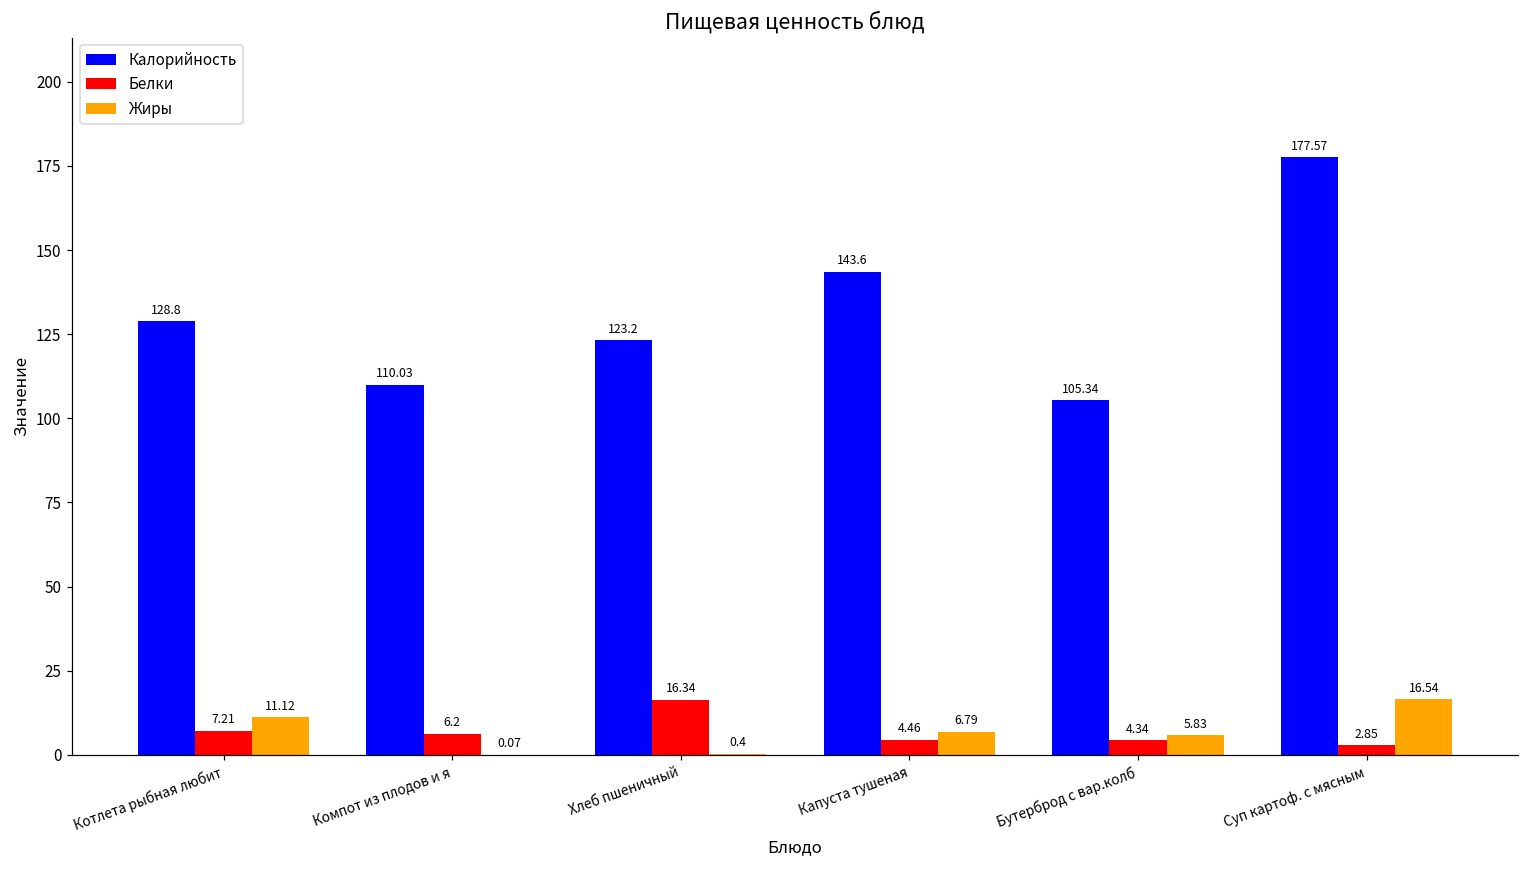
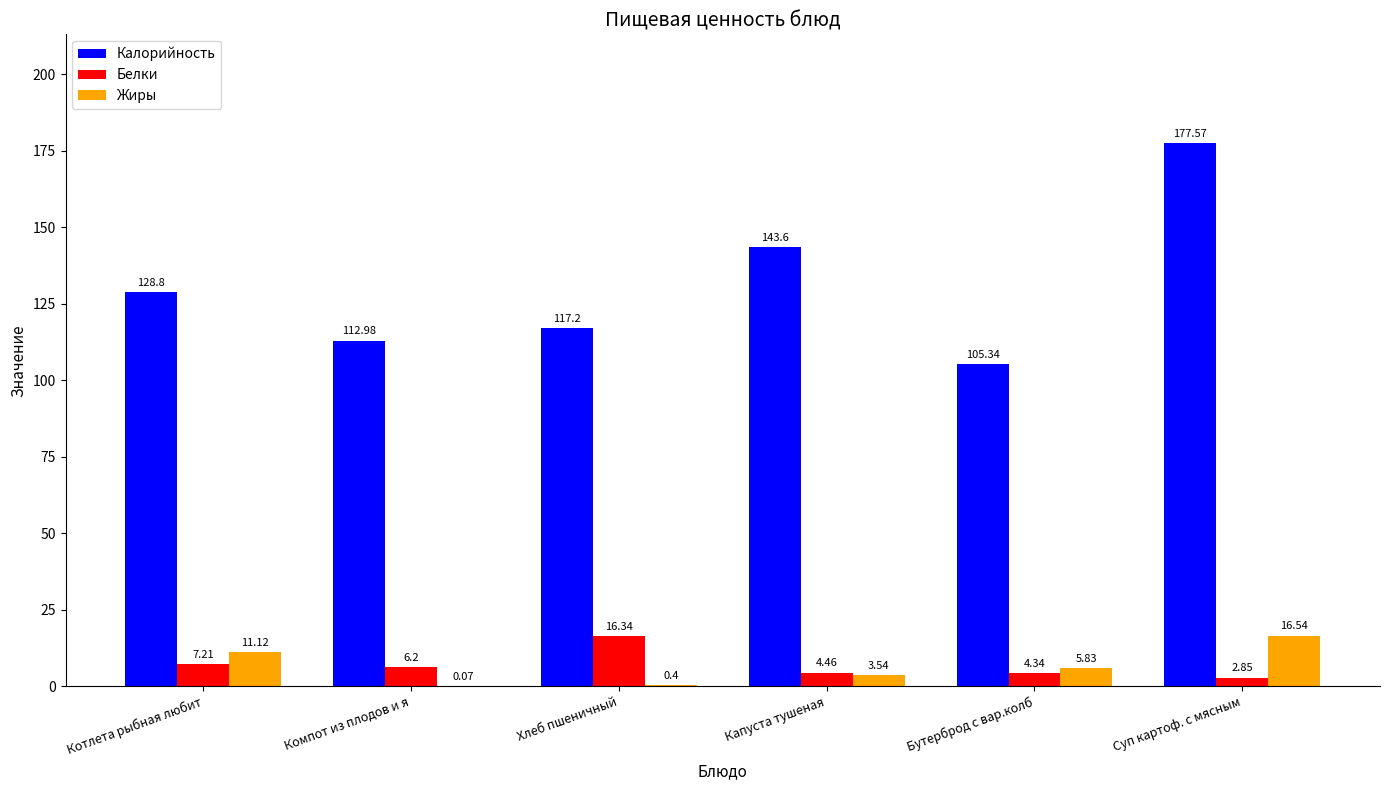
Калорийность, Компот из плодов и я: 110.03 -> 112.98
Калорийность, Хлеб пшеничный: 123.2 -> 117.2
Жиры, Капуста тушеная: 6.79 -> 3.54
